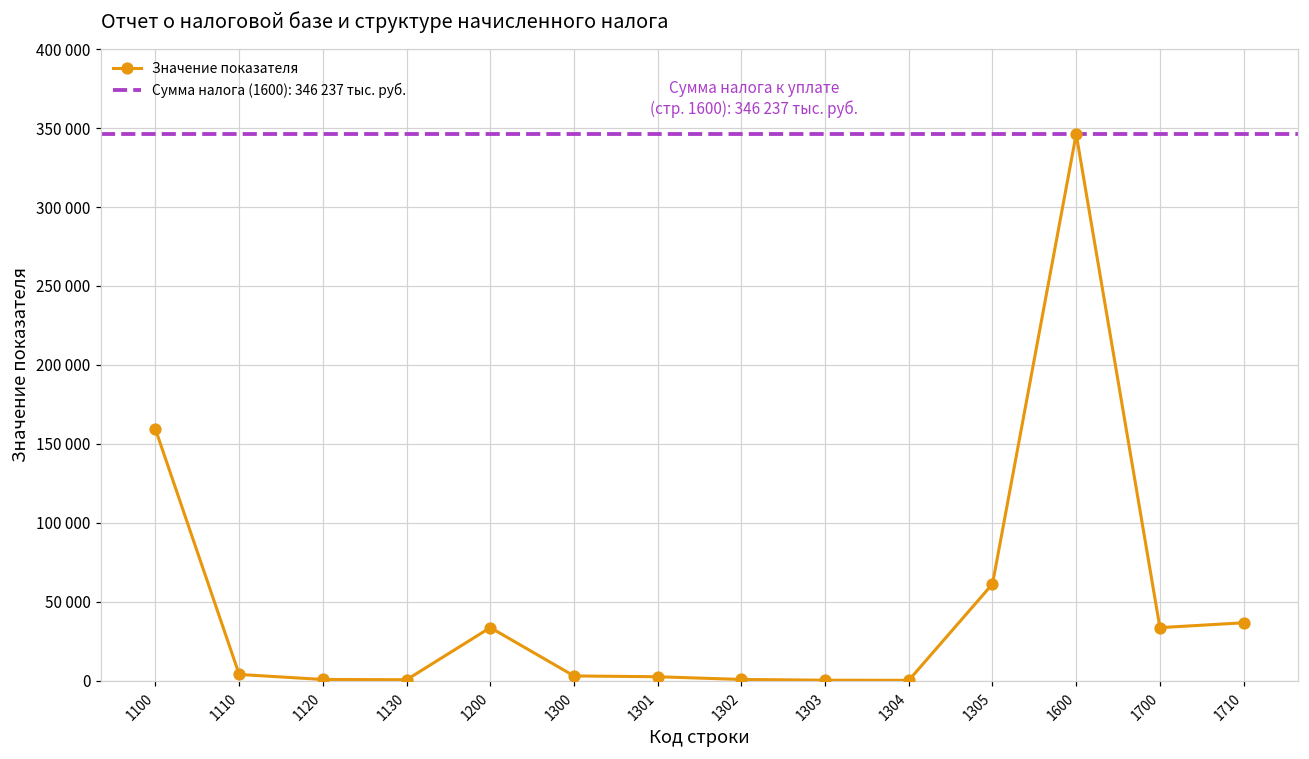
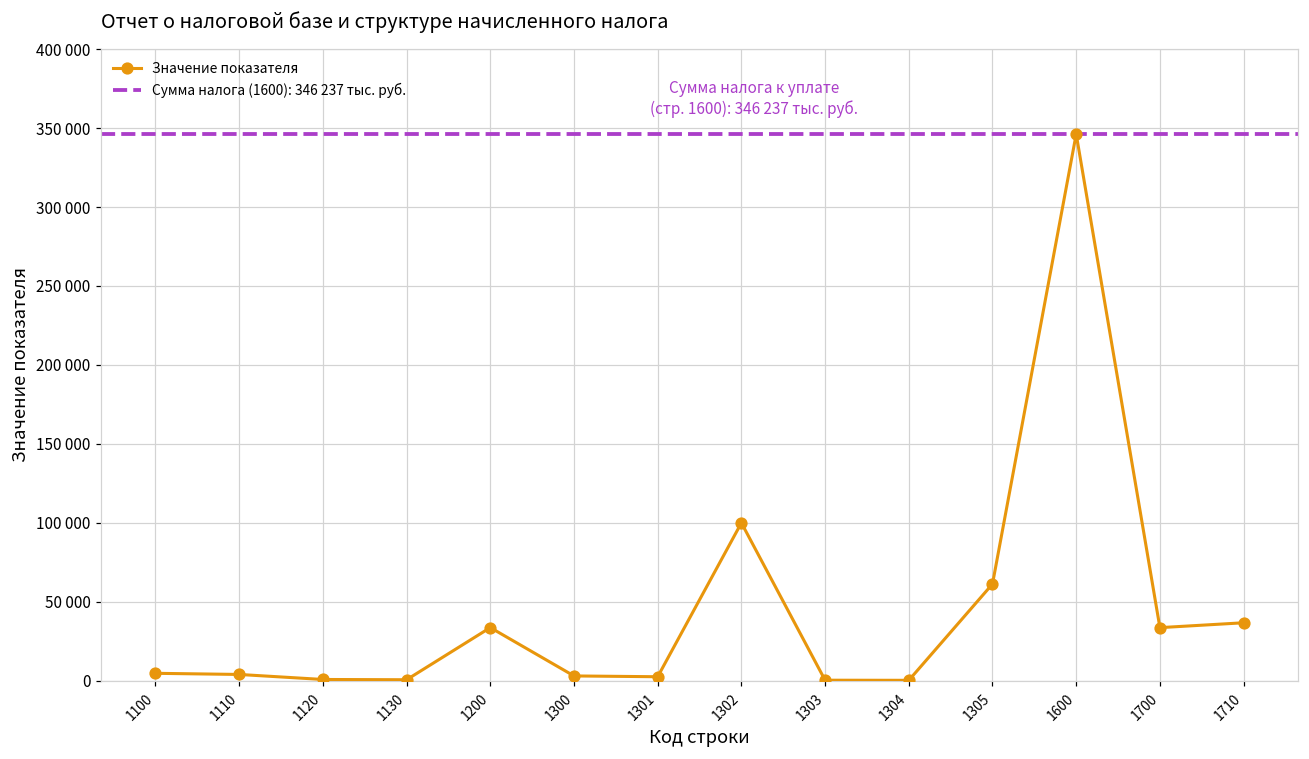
1100: 159000 -> 5000
1302: 1000 -> 100000
